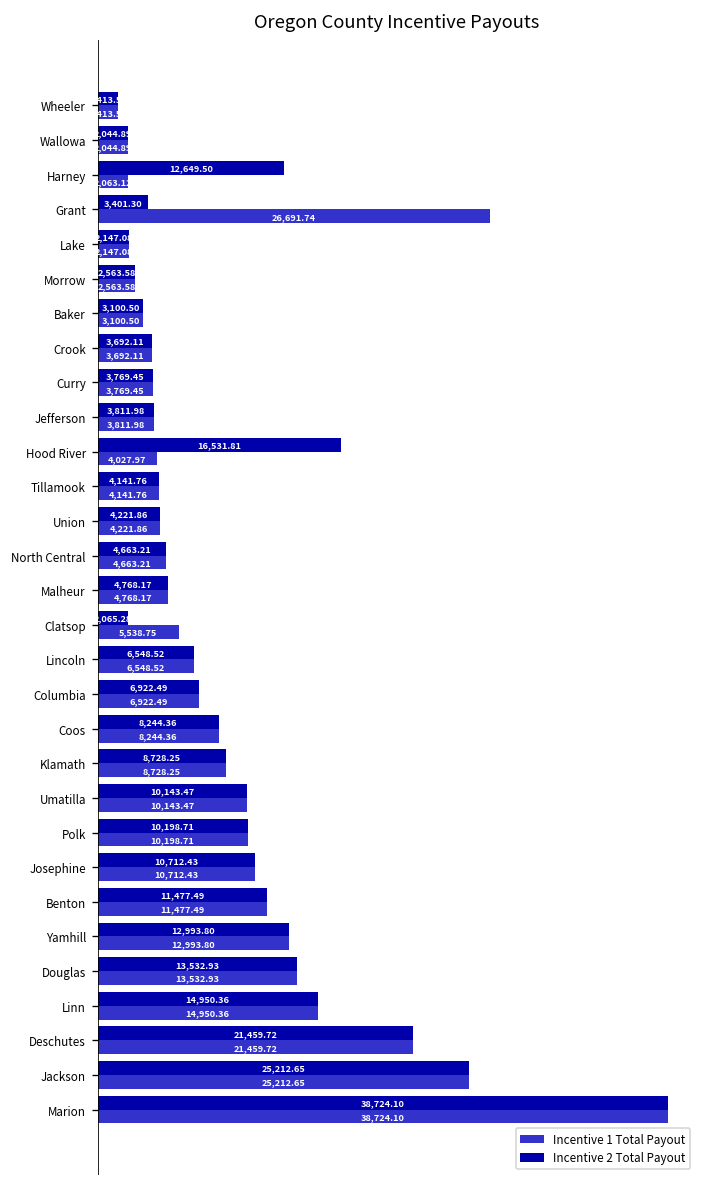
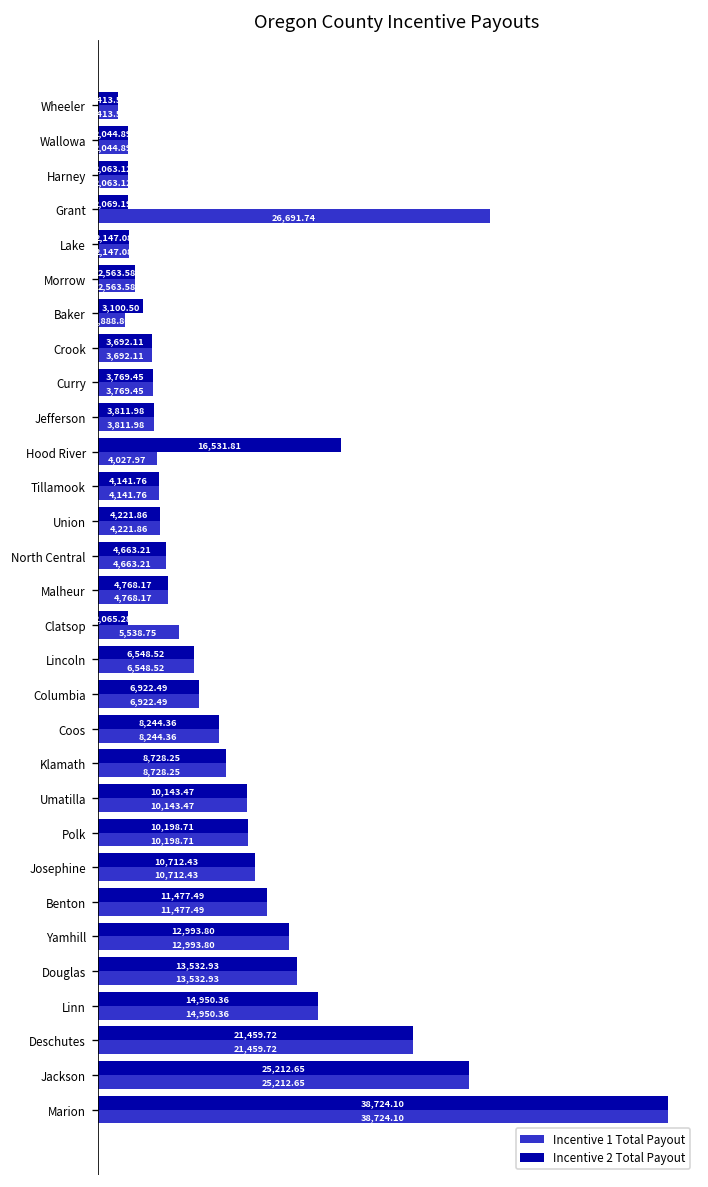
Incentive 2 Total Payout, Harney: 12,649.50 -> 2,063.12
Incentive 2 Total Payout, Grant: 3,401.30 -> 2,069.19
Incentive 1 Total Payout, Baker: 3,100.50 -> 1,888.80
